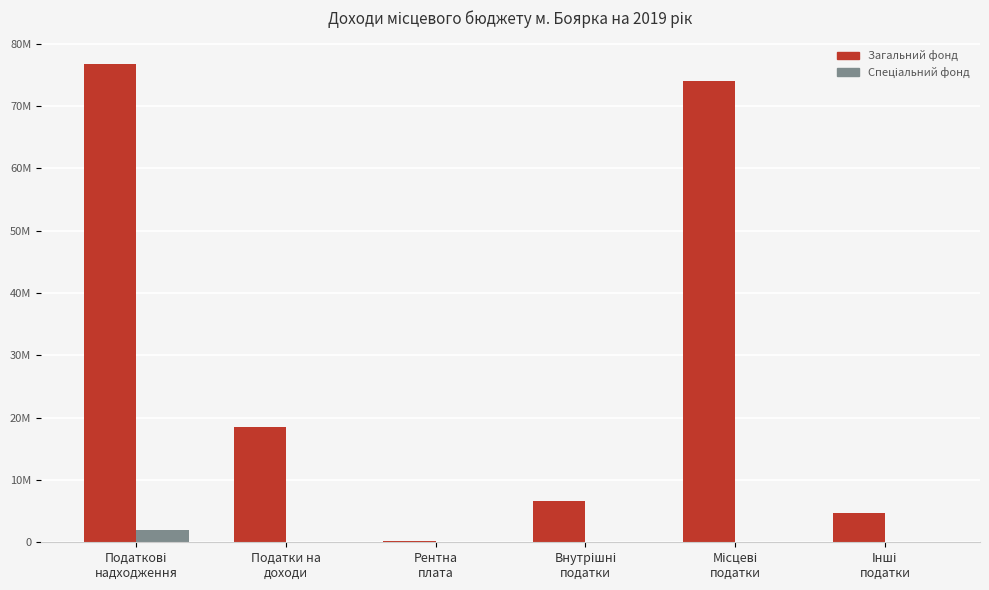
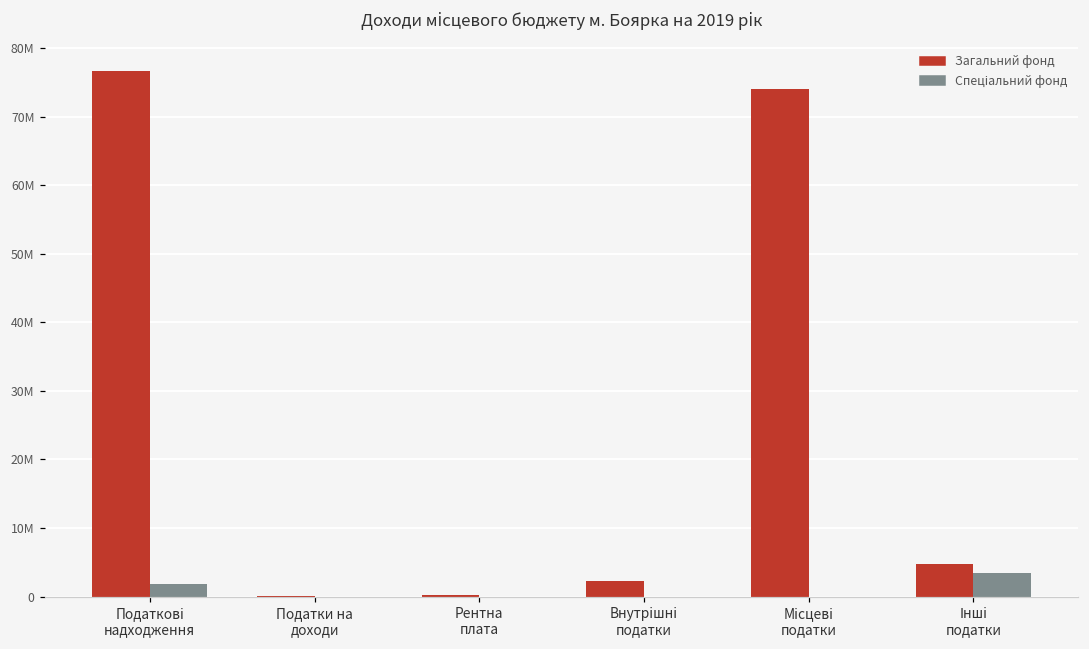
Загальний фонд, Податки на доходи: 18М -> 0М
Загальний фонд, Внутрішні податки: 7М -> 2М
Спеціальний фонд, Інші податки: 0М -> 3М
